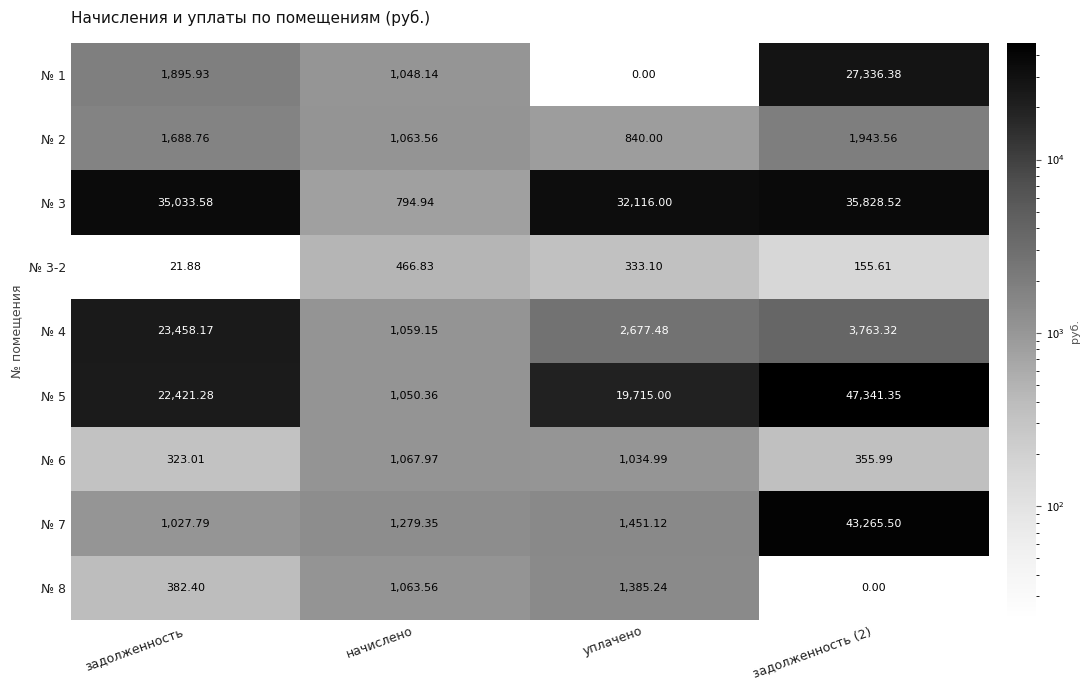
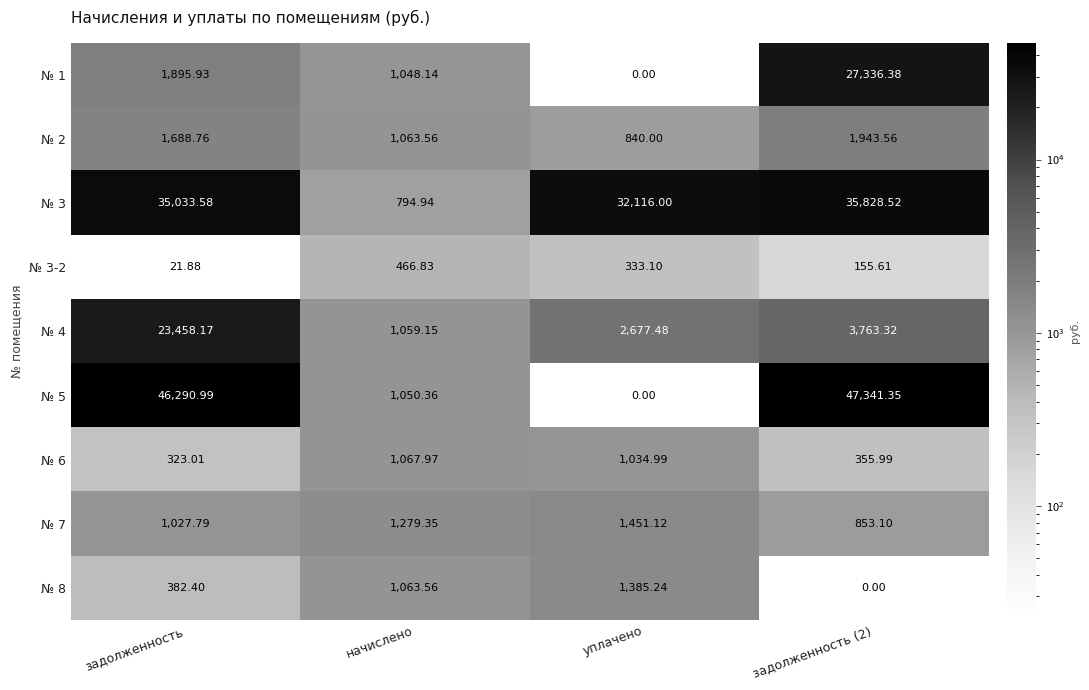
№ 5, задолженность: 22,421.28 -> 46,290.99
№ 5, уплачено: 19,715.00 -> 0.00
№ 7, задолженность (2): 43,265.50 -> 853.10
